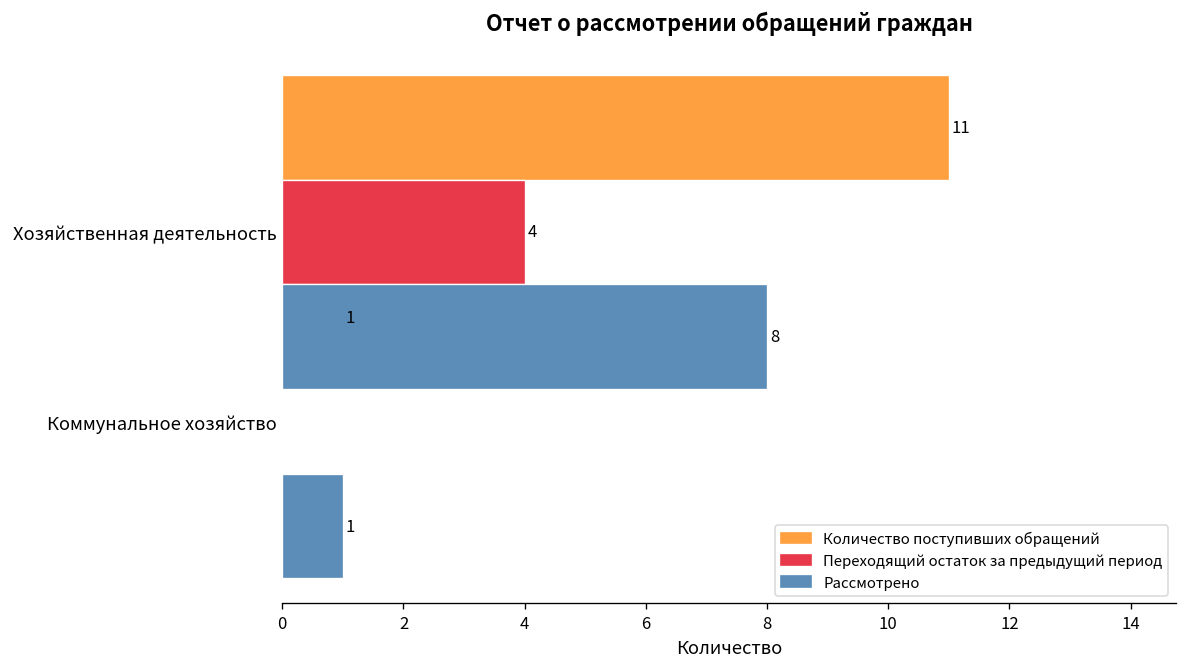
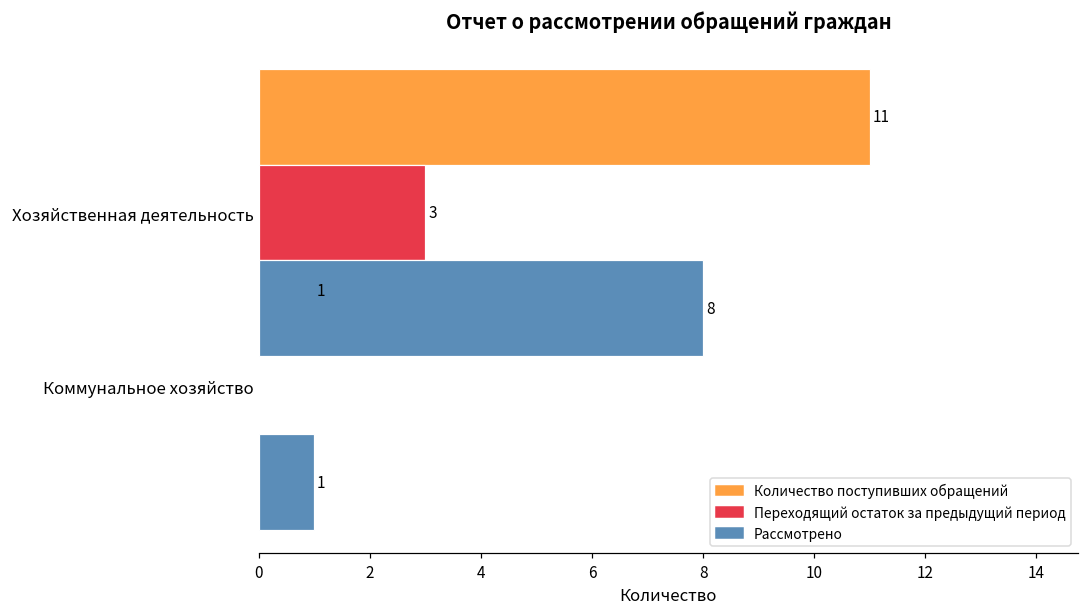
Переходящий остаток за предыдущий период, Хозяйственная деятельность: 4 -> 3
